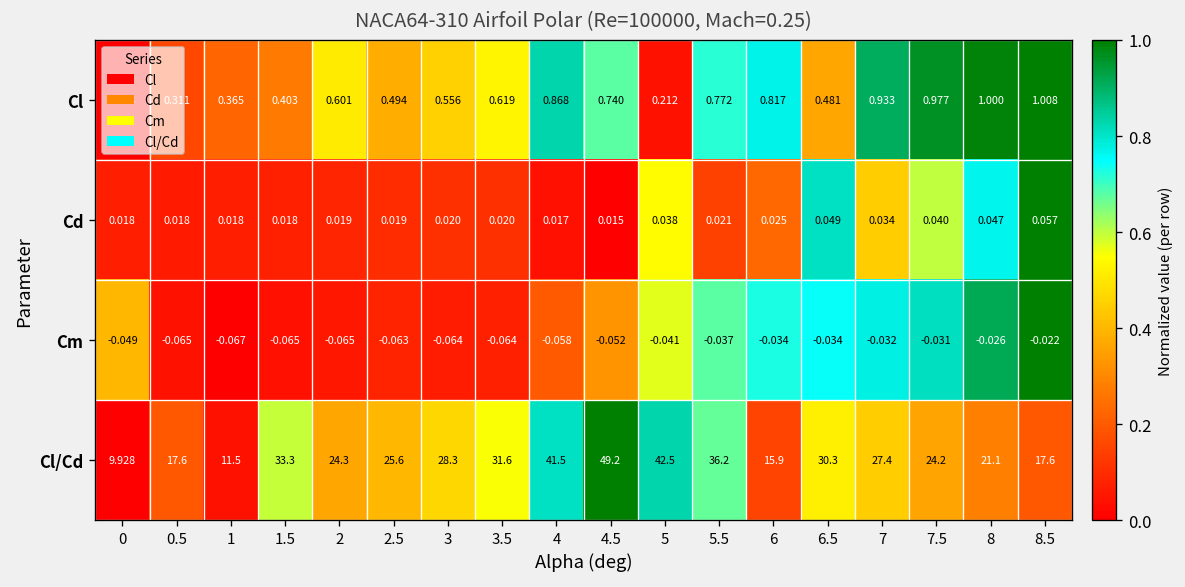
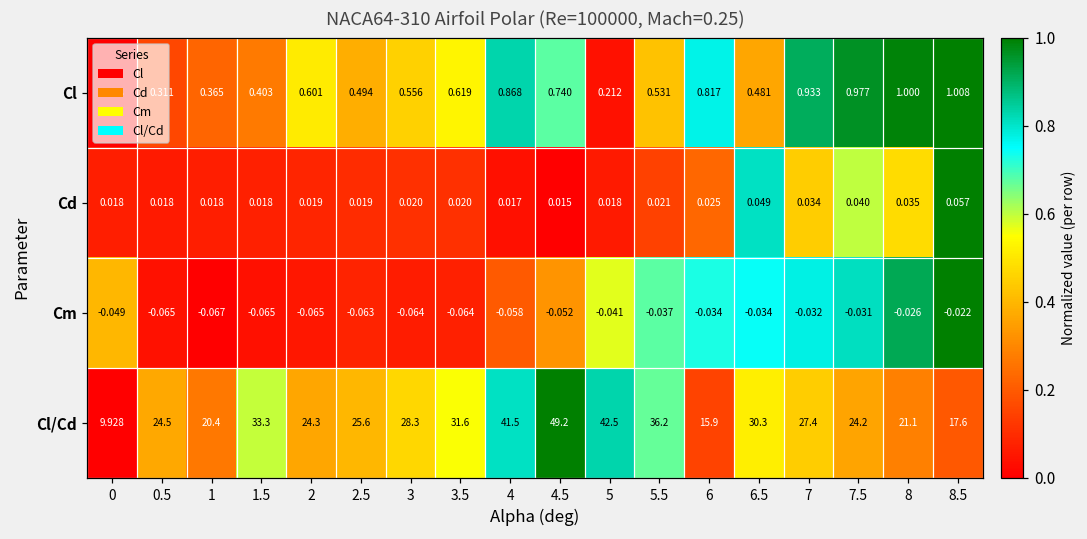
Cl, 5.5: 0.772 -> 0.531
Cd, 5: 0.038 -> 0.018
Cd, 8: 0.047 -> 0.035
Cl/Cd, 0.5: 17.6 -> 24.5
Cl/Cd, 1: 11.5 -> 20.4
